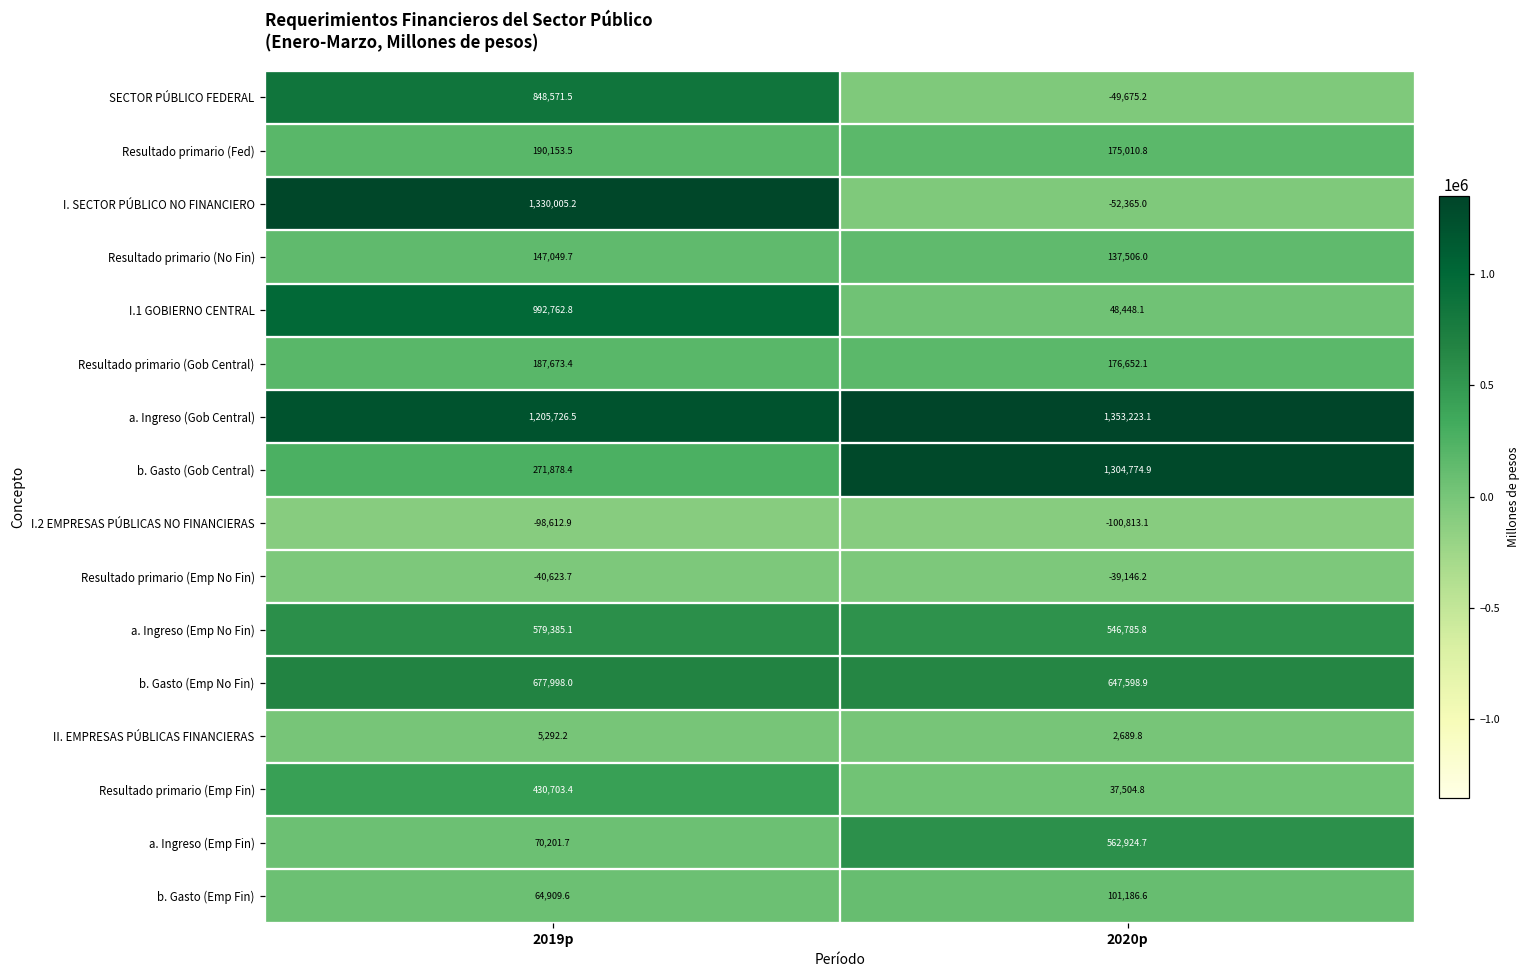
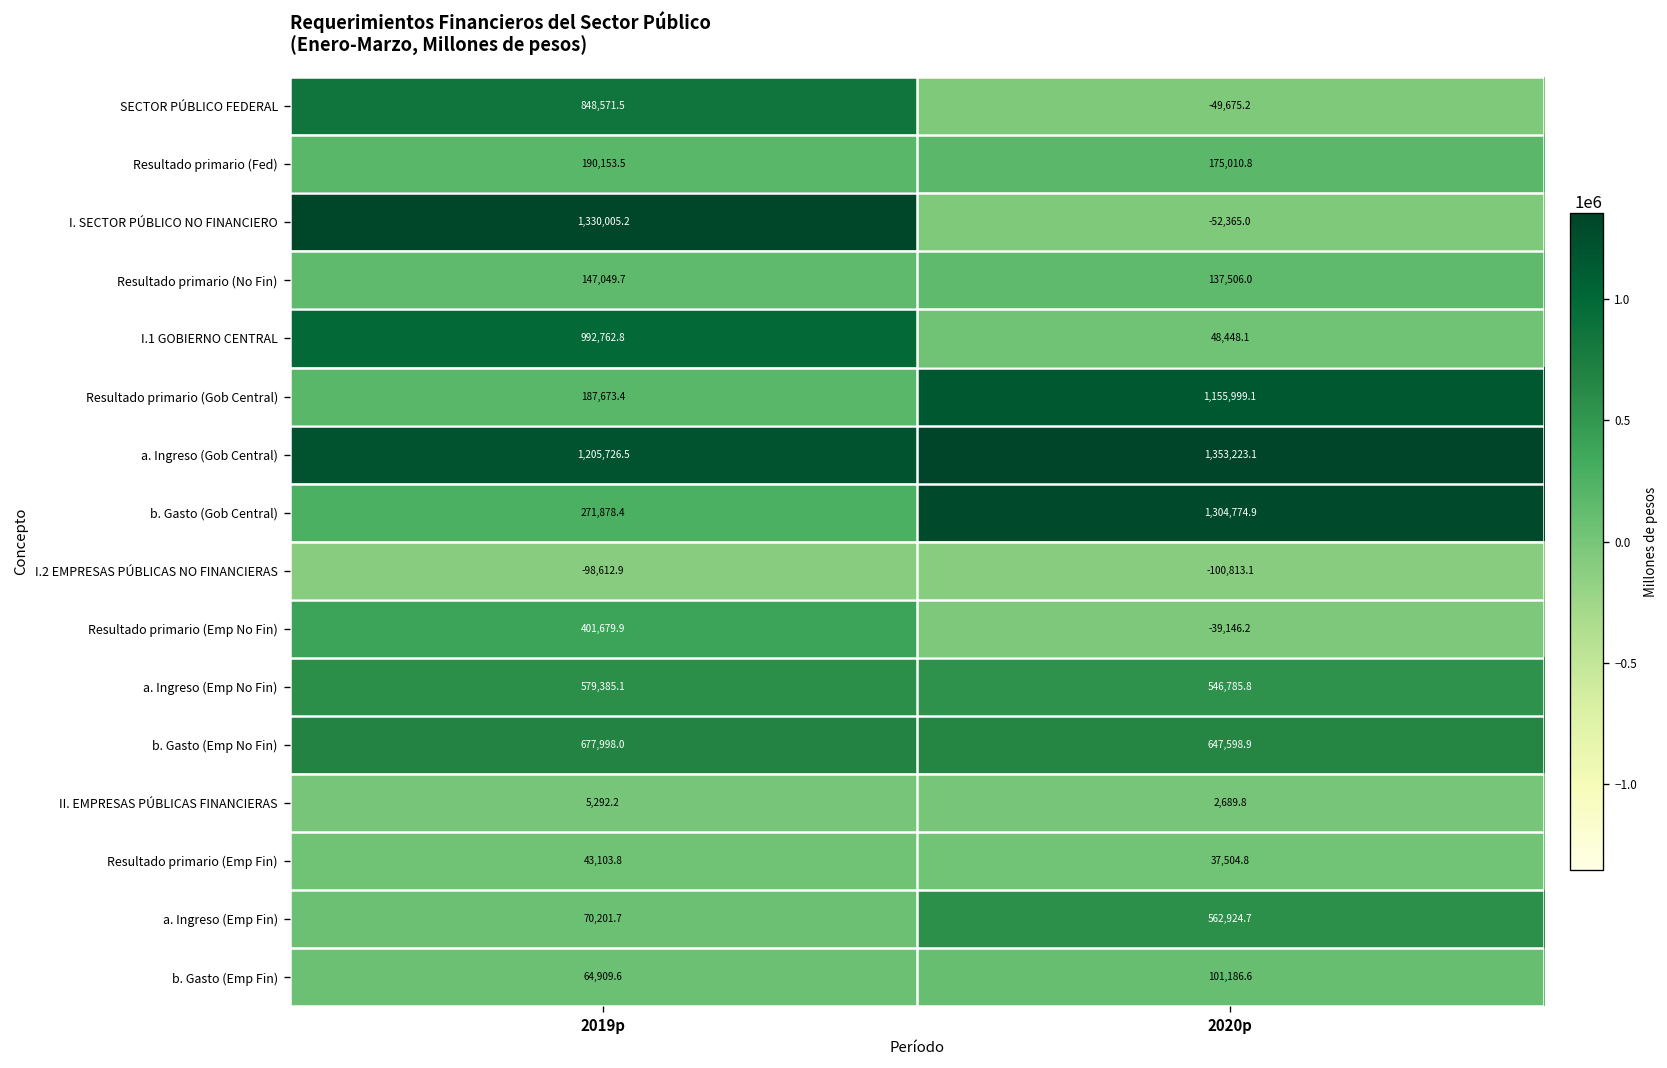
Resultado primario (Gob Central), 2020p: 176,652.1 -> 1,155,999.1
Resultado primario (Emp No Fin), 2019p: -40,623.7 -> 401,679.9
Resultado primario (Emp Fin), 2019p: 430,703.4 -> 43,103.8
